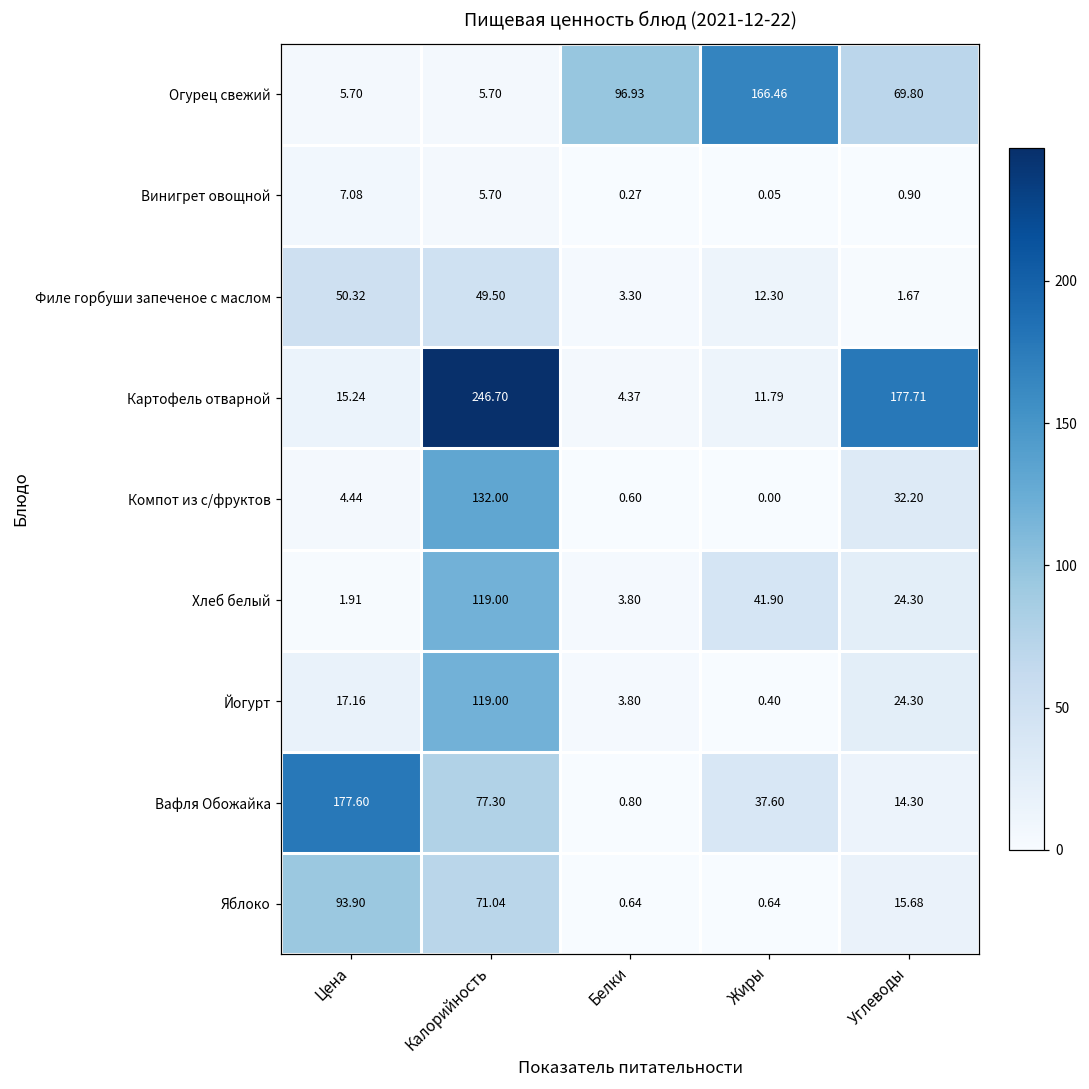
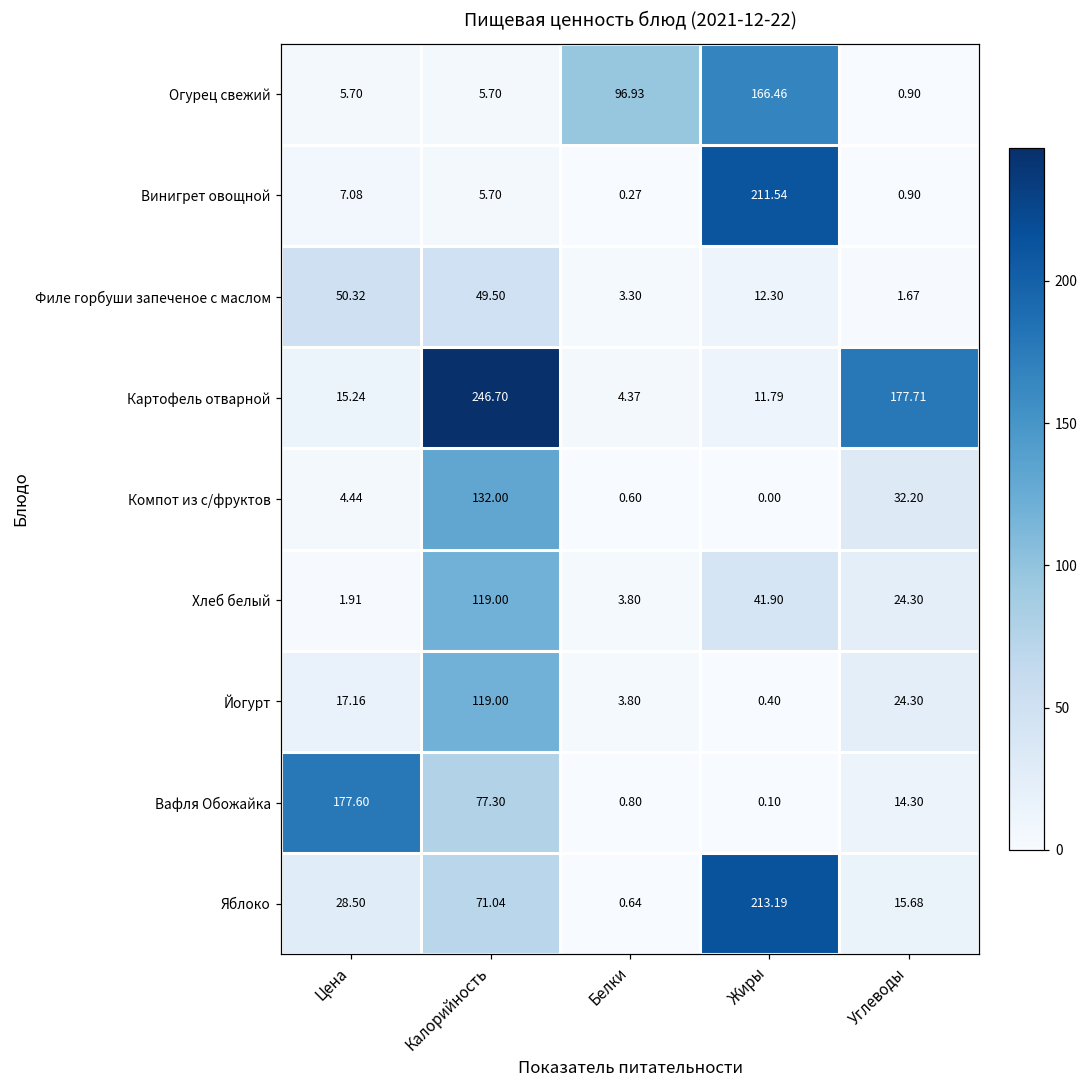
Огурец свежий, Углеводы: 69.80 -> 0.90
Винигрет овощной, Жиры: 0.05 -> 211.54
Вафля Обожайка, Жиры: 37.60 -> 0.10
Яблоко, Цена: 93.90 -> 28.50
Яблоко, Жиры: 0.64 -> 213.19
